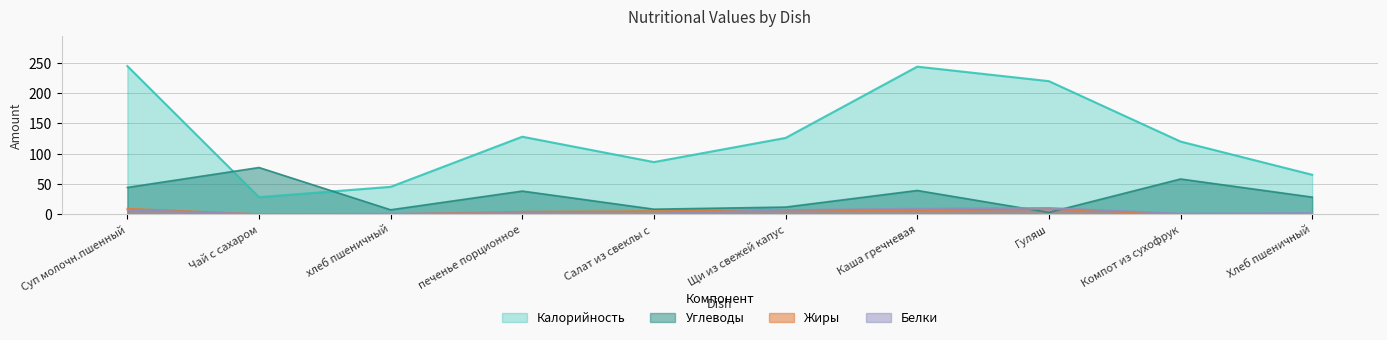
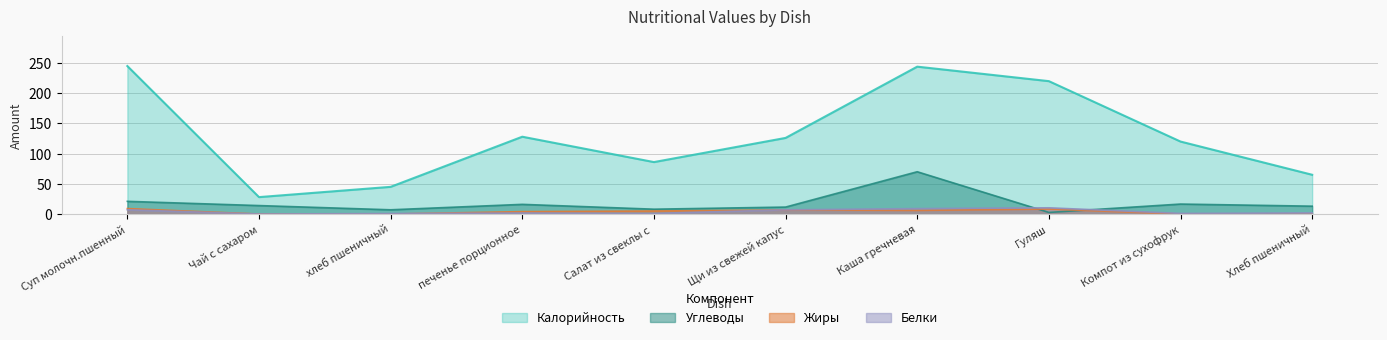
Углеводы, Суп молочн.пшенный: 40 -> 20
Углеводы, Чай с сахаром: 80 -> 10
Углеводы, печенье порционное: 40 -> 20
Углеводы, Каша гречневая: 40 -> 70
Углеводы, Компот из сухофрук: 60 -> 20
Углеводы, Хлеб пшеничный: 30 -> 10
